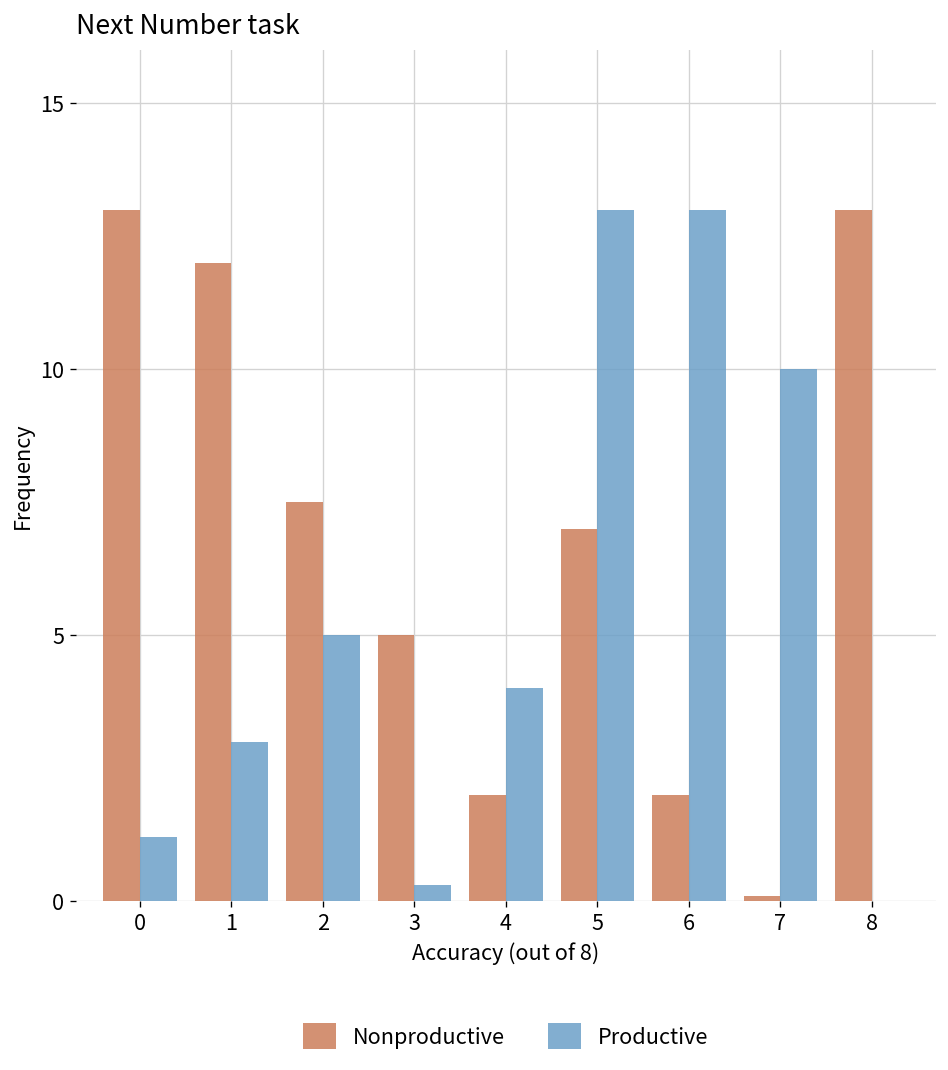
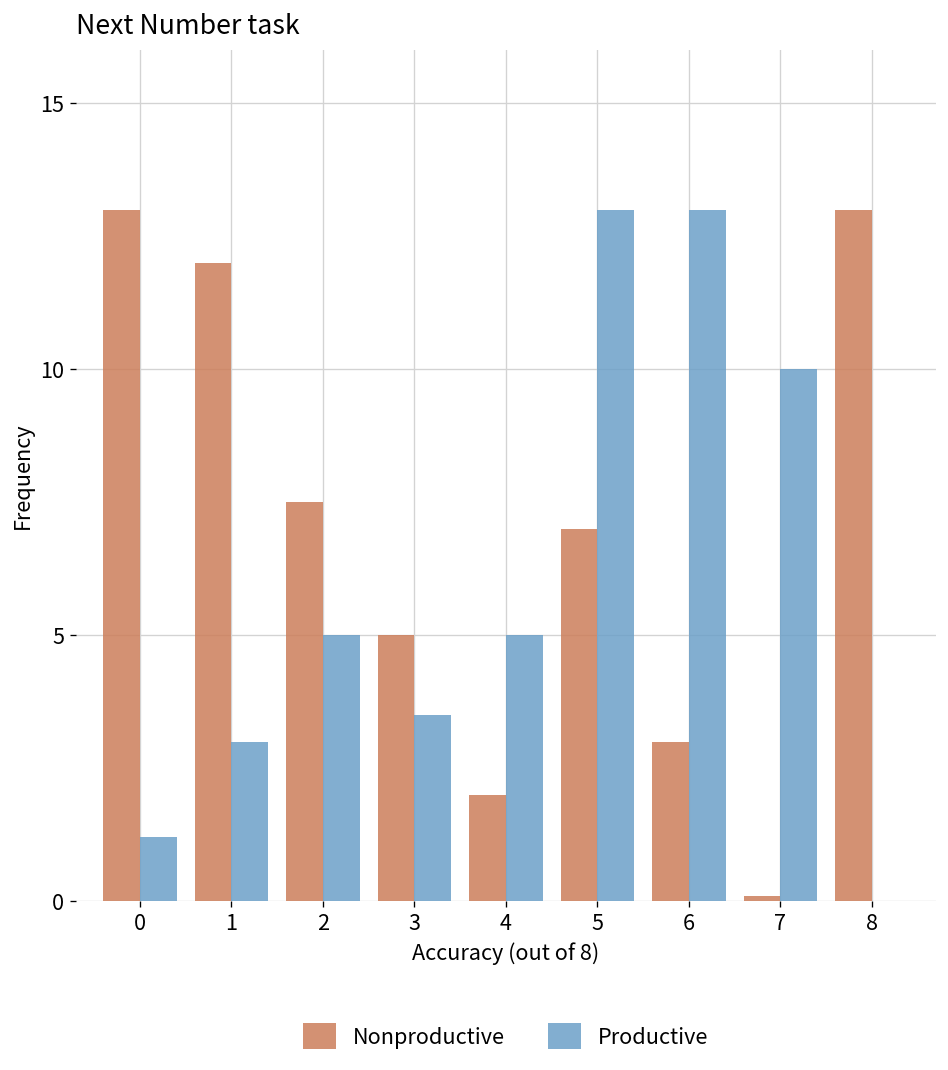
Productive, 3: 0.3 -> 3.5
Productive, 4: 4 -> 5
Nonproductive, 6: 2 -> 3
